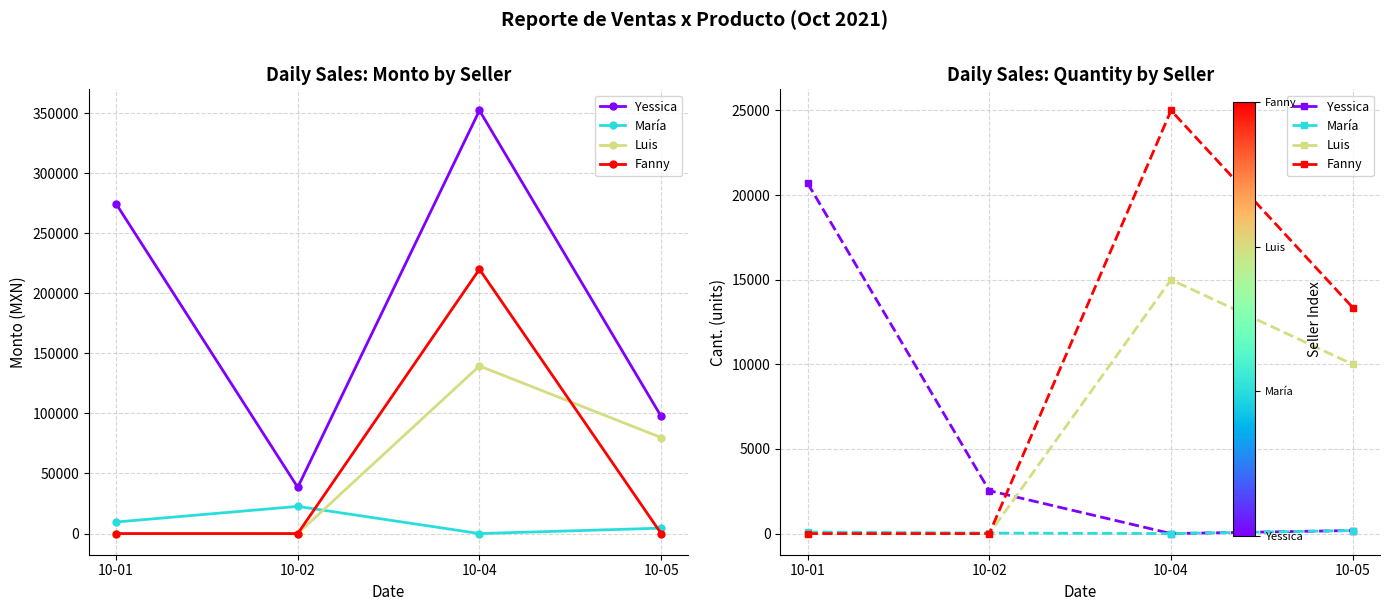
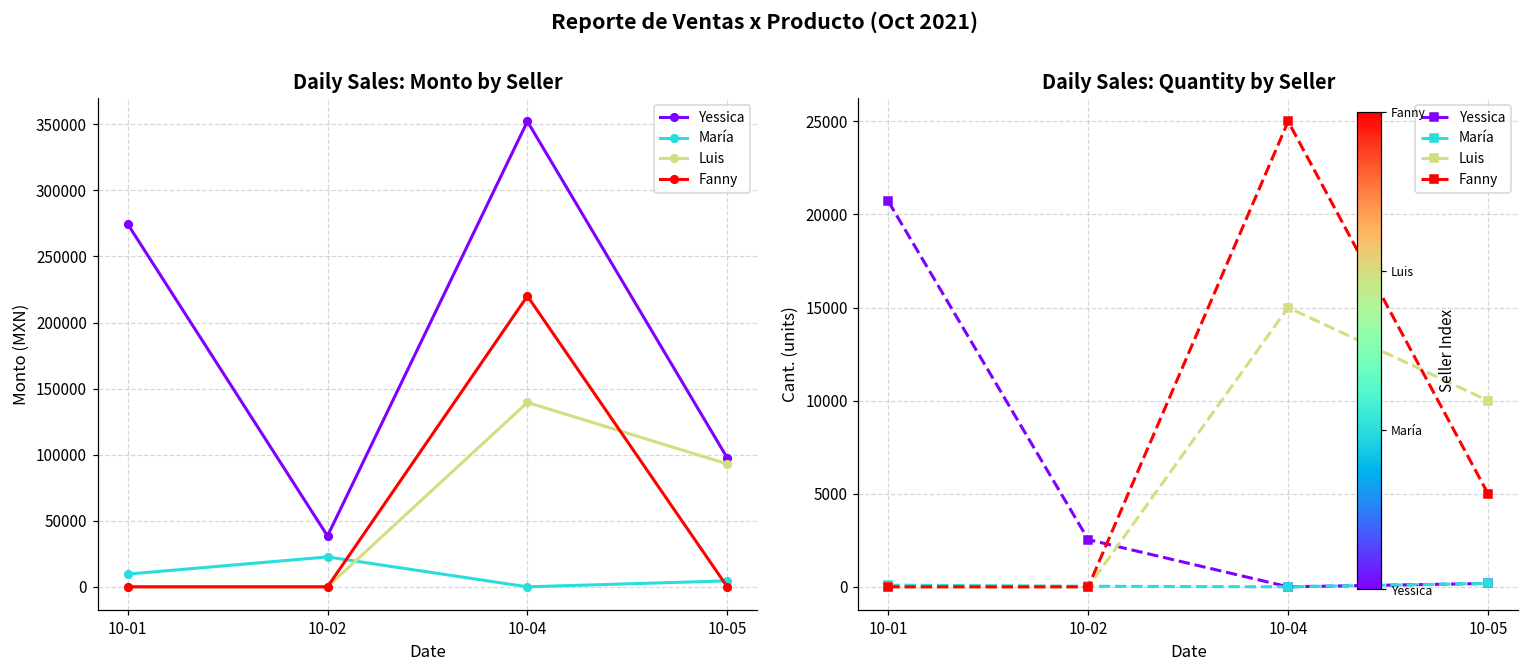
Daily Sales: Monto by Seller, Luis, 10-05: 80000 -> 93000
Daily Sales: Quantity by Seller, Fanny, 10-05: 13400 -> 5000
